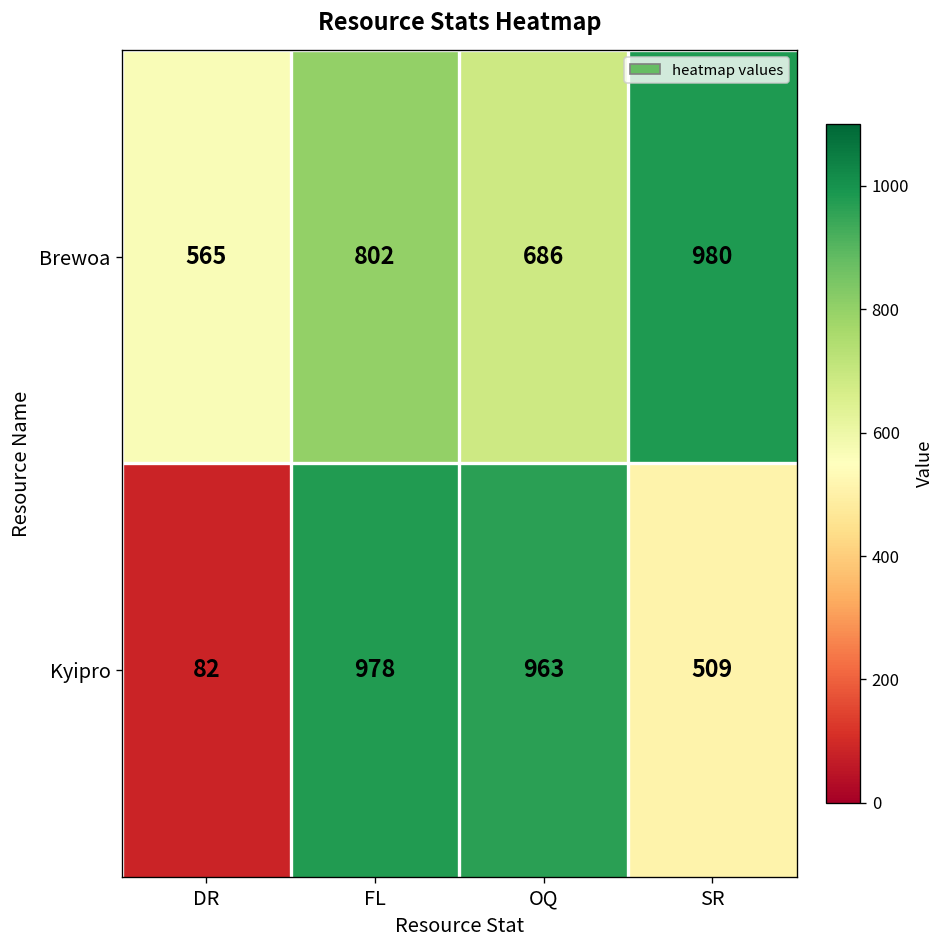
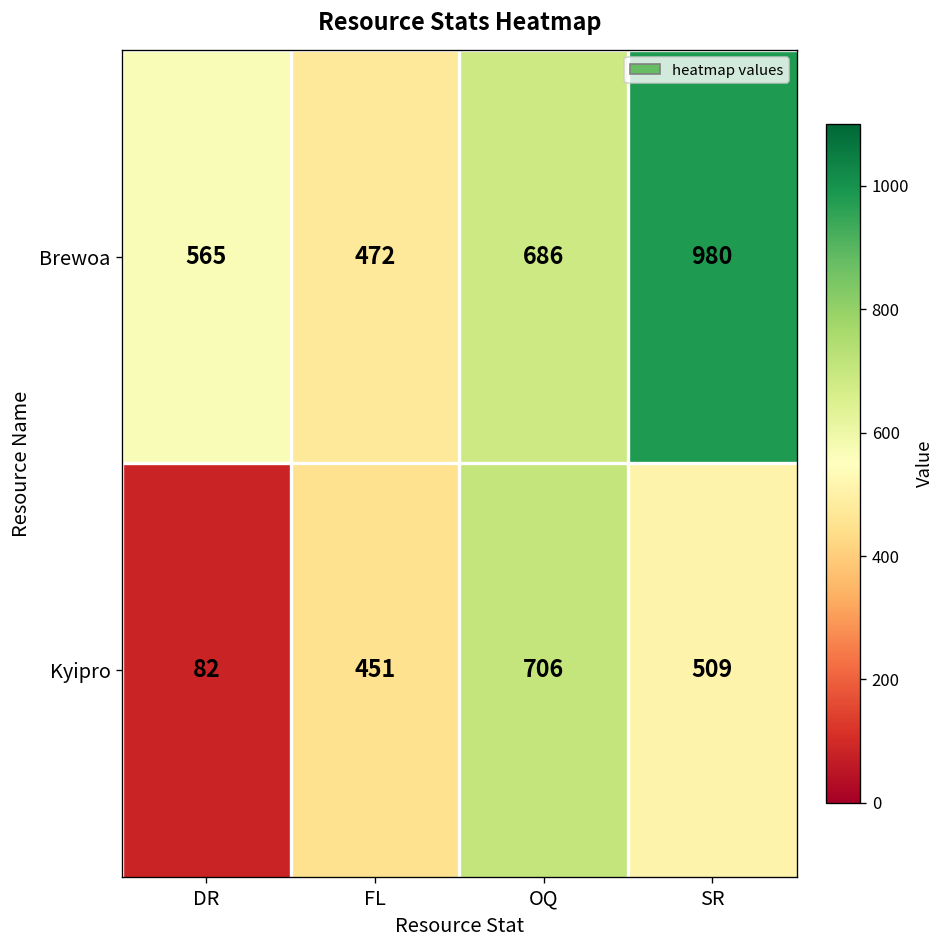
Brewoa, FL: 802 -> 472
Kyipro, FL: 978 -> 451
Kyipro, OQ: 963 -> 706
